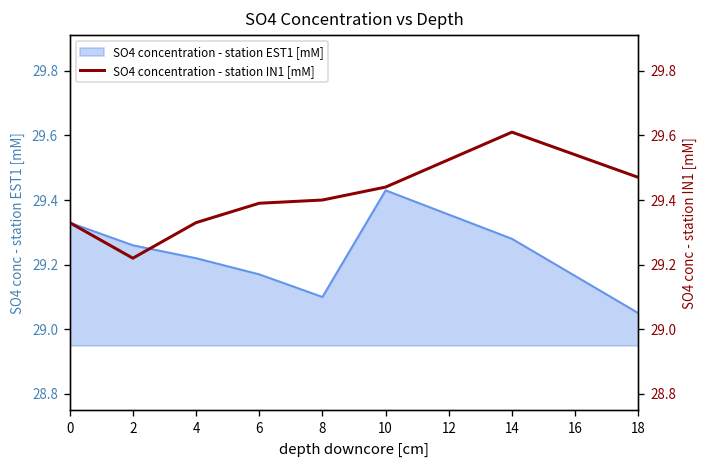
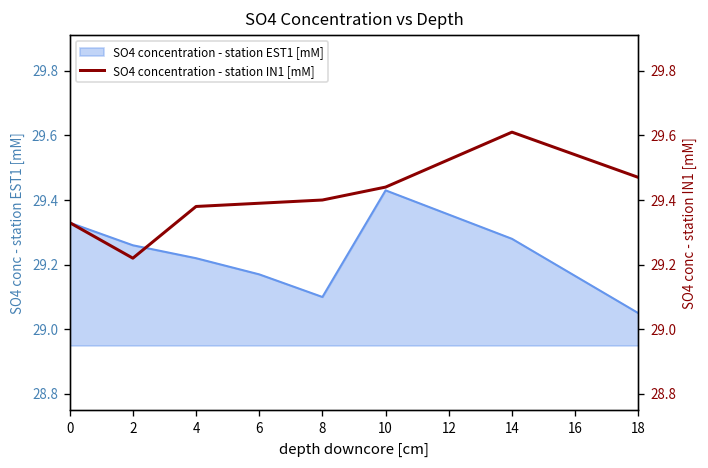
SO4 concentration - station IN1 [mM], 4: 29.33 -> 29.38
